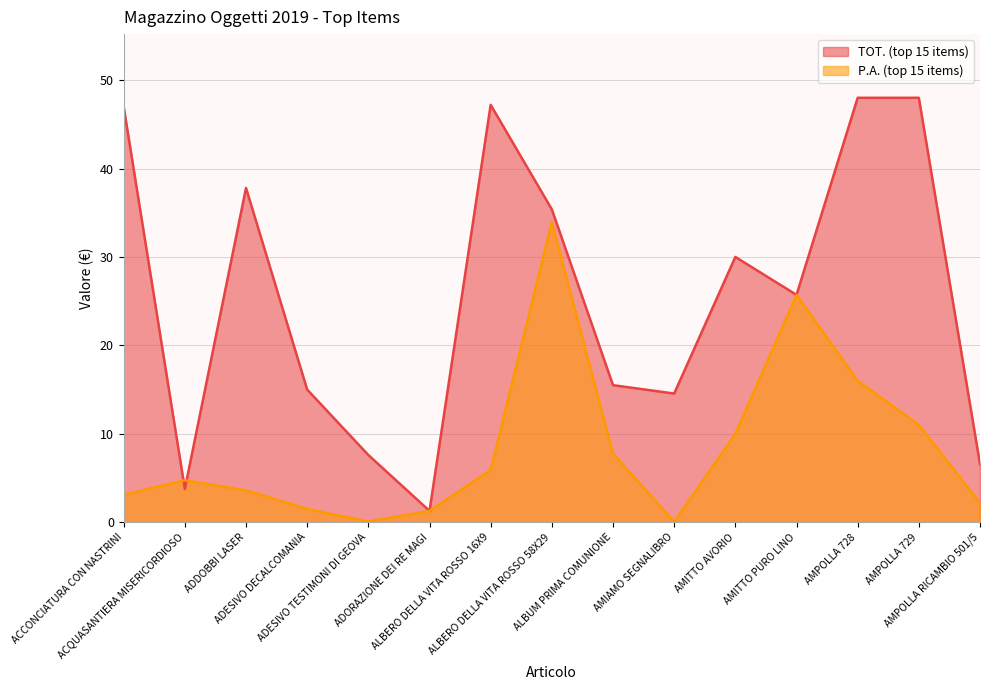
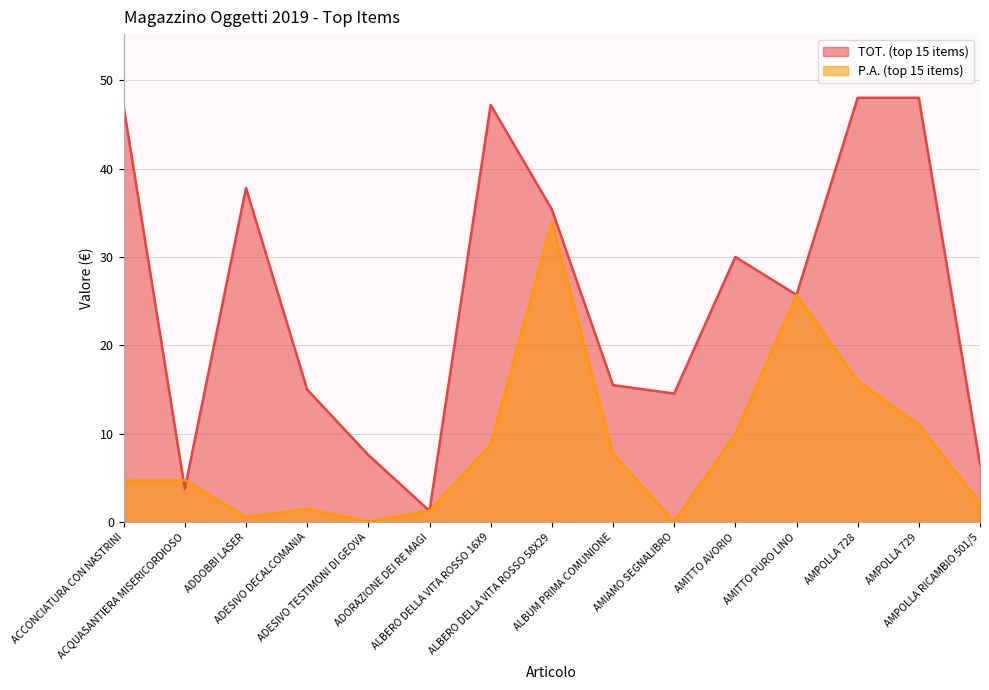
P.A. (top 15 items), ACCONCIATURA CON NASTRINI: 3 -> 5
P.A. (top 15 items), ADDOBBI LASER: 4 -> 1
P.A. (top 15 items), ALBERO DELLA VITA ROSSO 16X9: 6 -> 9
